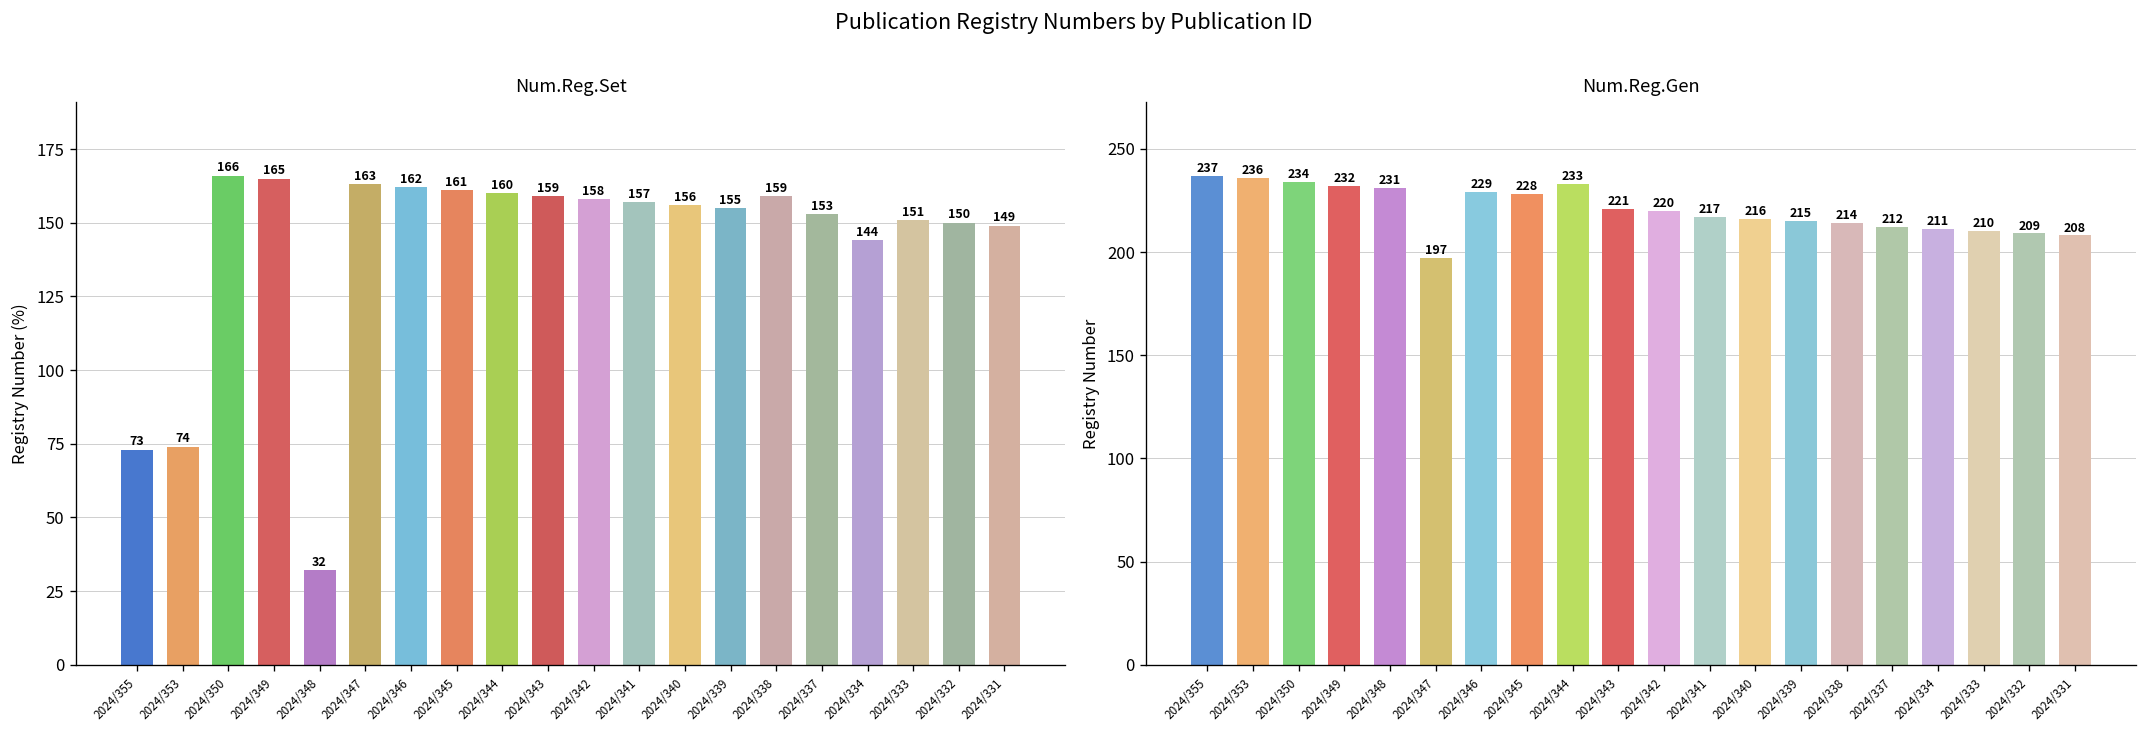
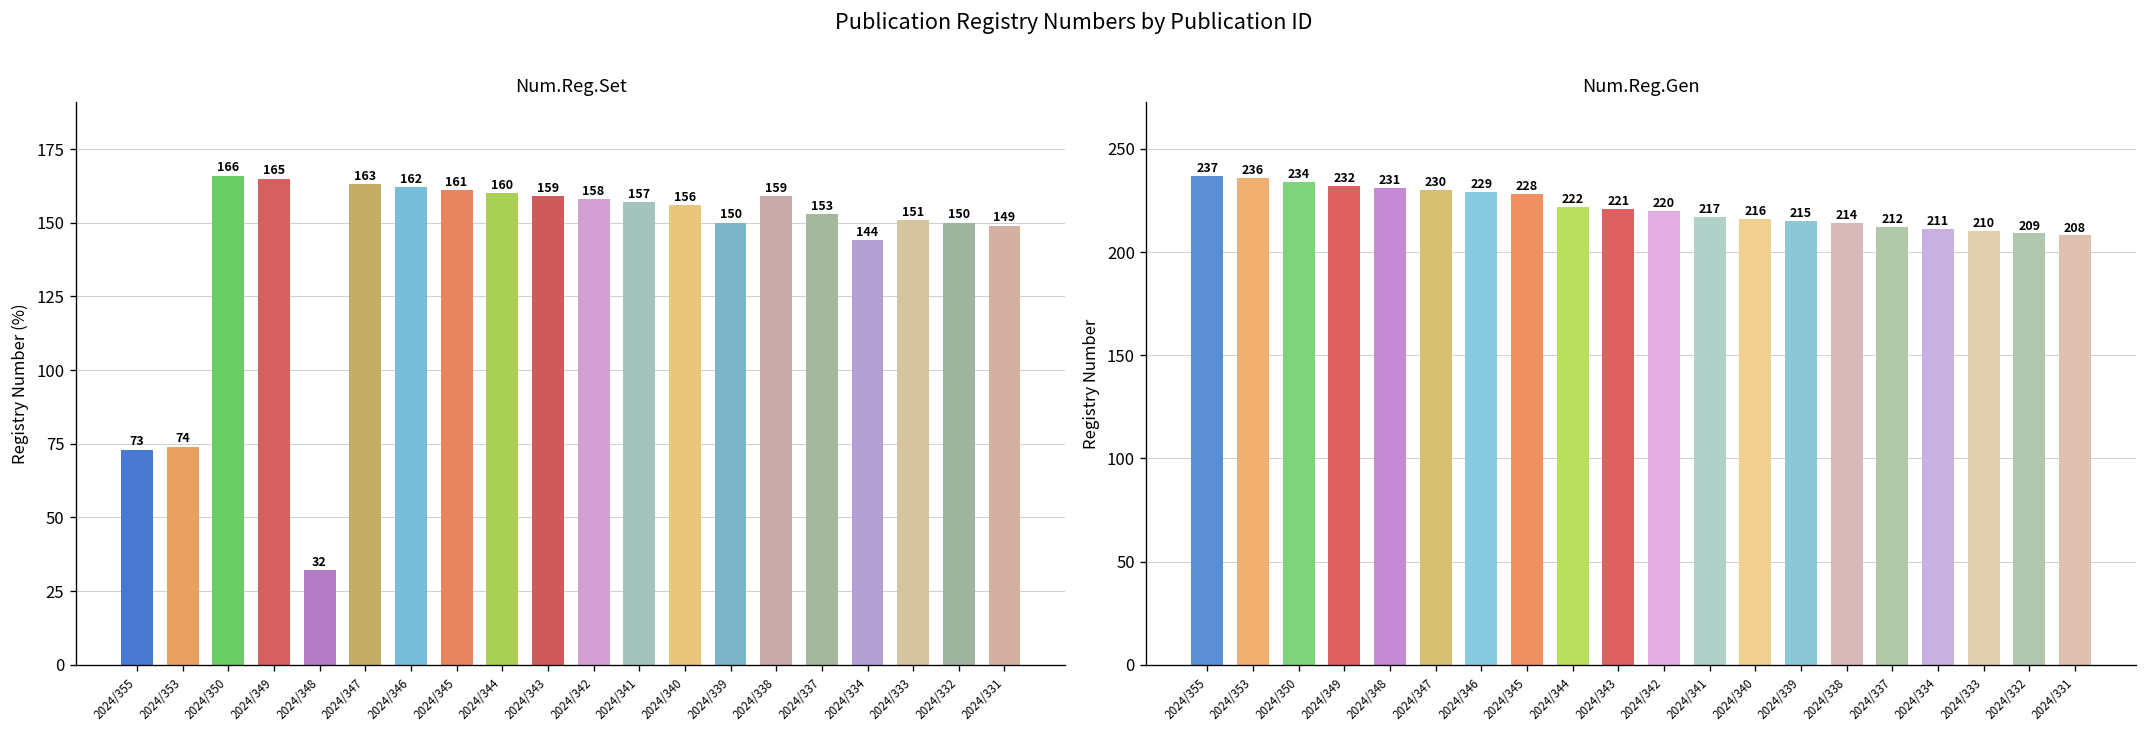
Num.Reg.Set, 2024/339: 155 -> 150
Num.Reg.Gen, 2024/347: 197 -> 230
Num.Reg.Gen, 2024/344: 233 -> 222
